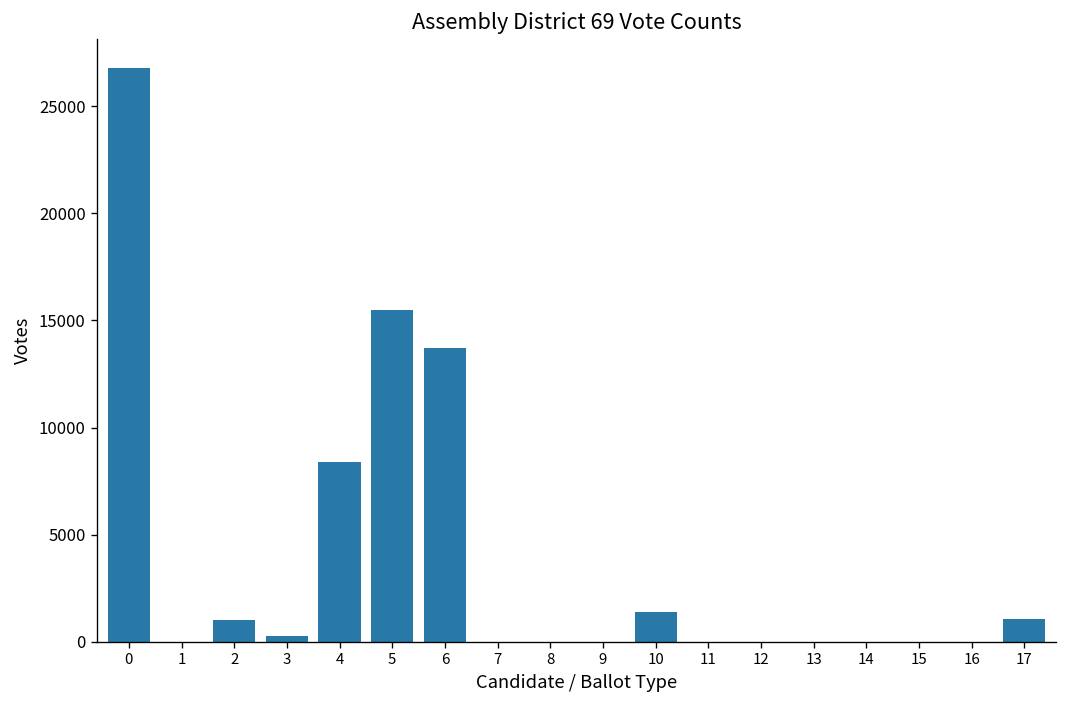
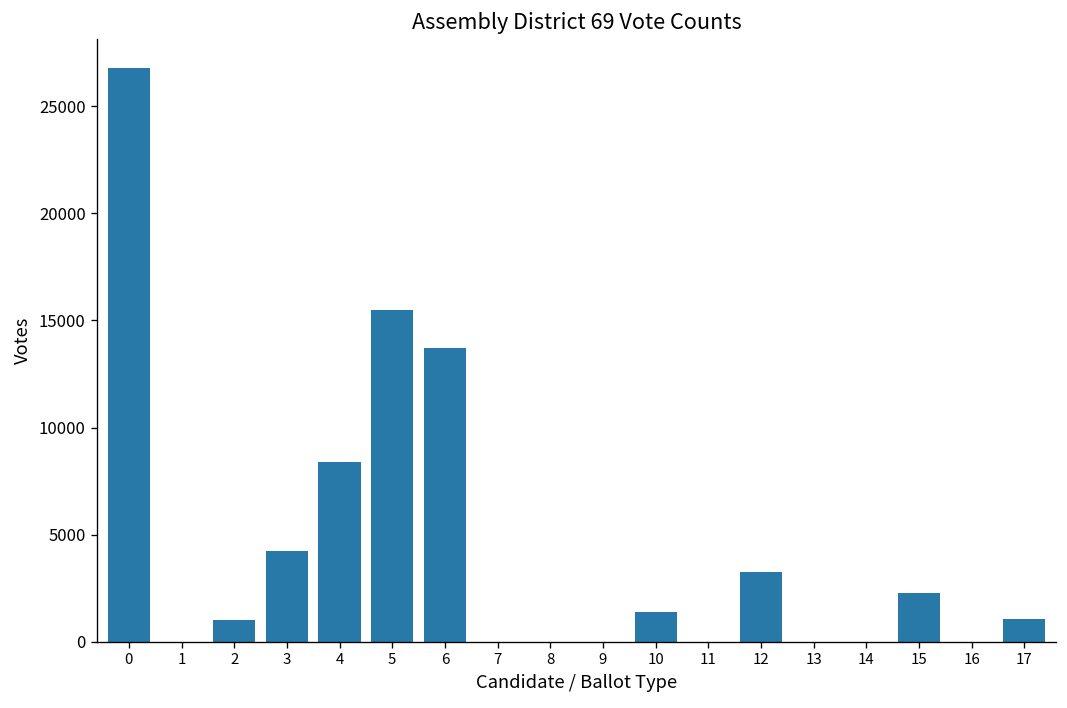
3: 300 -> 4200
12: 0 -> 3300
15: 0 -> 2300
